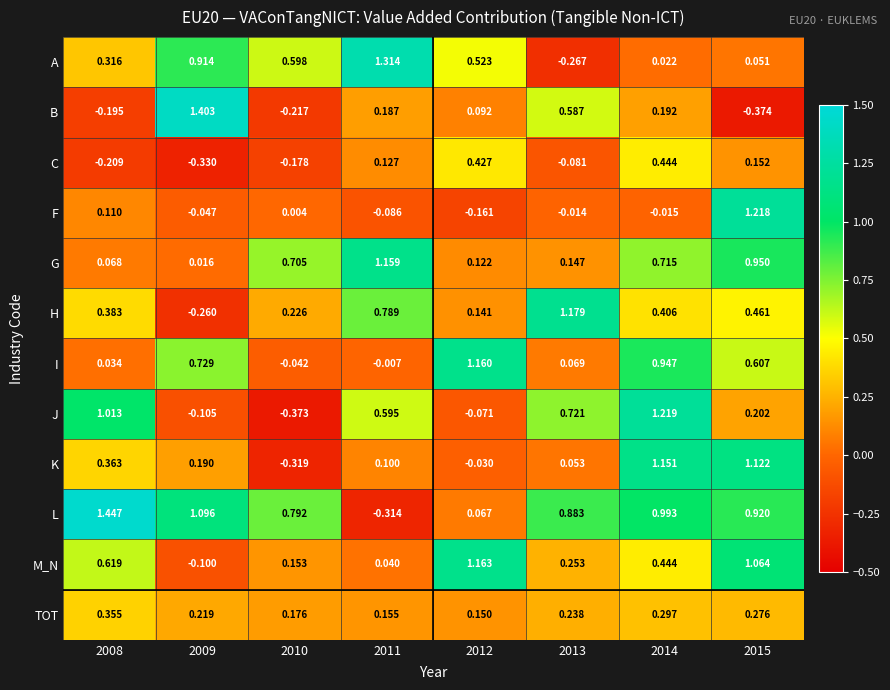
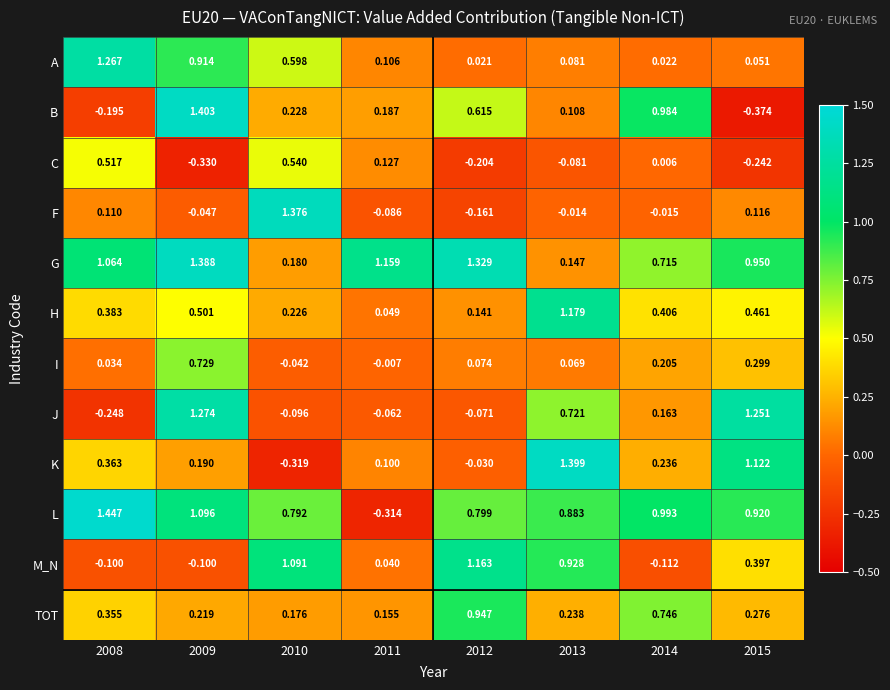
A, 2008: 0.316 -> 1.267
A, 2011: 1.314 -> 0.106
A, 2012: 0.523 -> 0.021
A, 2013: -0.267 -> 0.081
B, 2010: -0.217 -> 0.228
B, 2012: 0.092 -> 0.615
B, 2013: 0.587 -> 0.108
B, 2014: 0.192 -> 0.984
C, 2008: -0.209 -> 0.517
C, 2010: -0.178 -> 0.540
C, 2012: 0.427 -> -0.204
C, 2014: 0.444 -> 0.006
C, 2015: 0.152 -> -0.242
F, 2010: 0.004 -> 1.376
F, 2015: 1.218 -> 0.116
G, 2008: 0.068 -> 1.064
G, 2009: 0.016 -> 1.388
G, 2010: 0.705 -> 0.180
G, 2012: 0.122 -> 1.329
H, 2009: -0.260 -> 0.501
H, 2011: 0.789 -> 0.049
I, 2012: 1.160 -> 0.074
I, 2014: 0.947 -> 0.205
I, 2015: 0.607 -> 0.299
J, 2008: 1.013 -> -0.248
J, 2009: -0.105 -> 1.274
J, 2010: -0.373 -> -0.096
J, 2011: 0.595 -> -0.062
J, 2014: 1.219 -> 0.163
J, 2015: 0.202 -> 1.251
K, 2013: 0.053 -> 1.399
K, 2014: 1.151 -> 0.236
L, 2012: 0.067 -> 0.799
M_N, 2008: 0.619 -> -0.100
M_N, 2010: 0.153 -> 1.091
M_N, 2013: 0.253 -> 0.928
M_N, 2014: 0.444 -> -0.112
M_N, 2015: 1.064 -> 0.397
TOT, 2012: 0.150 -> 0.947
TOT, 2014: 0.297 -> 0.746
